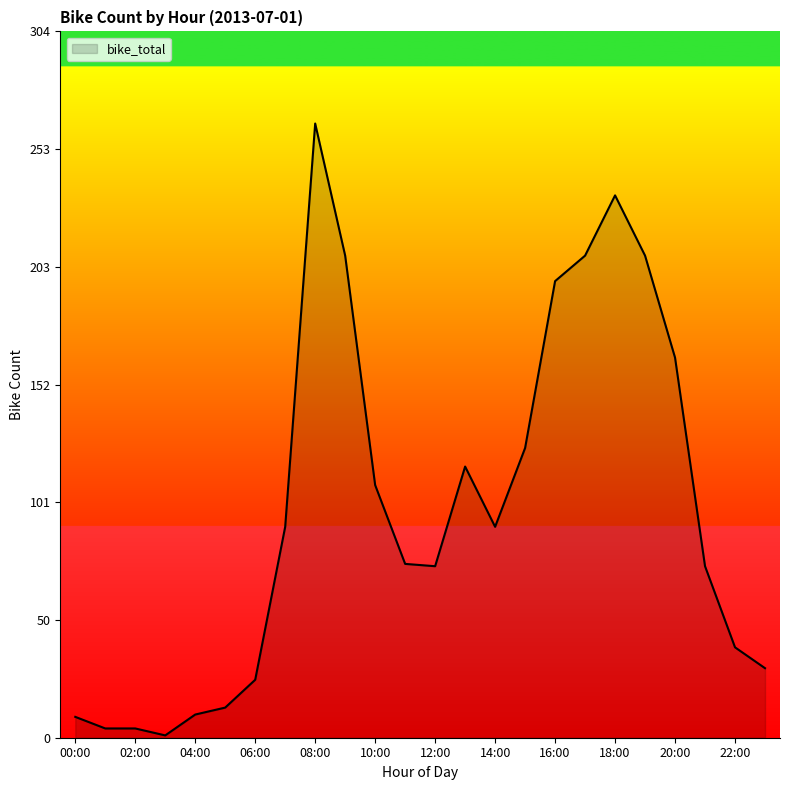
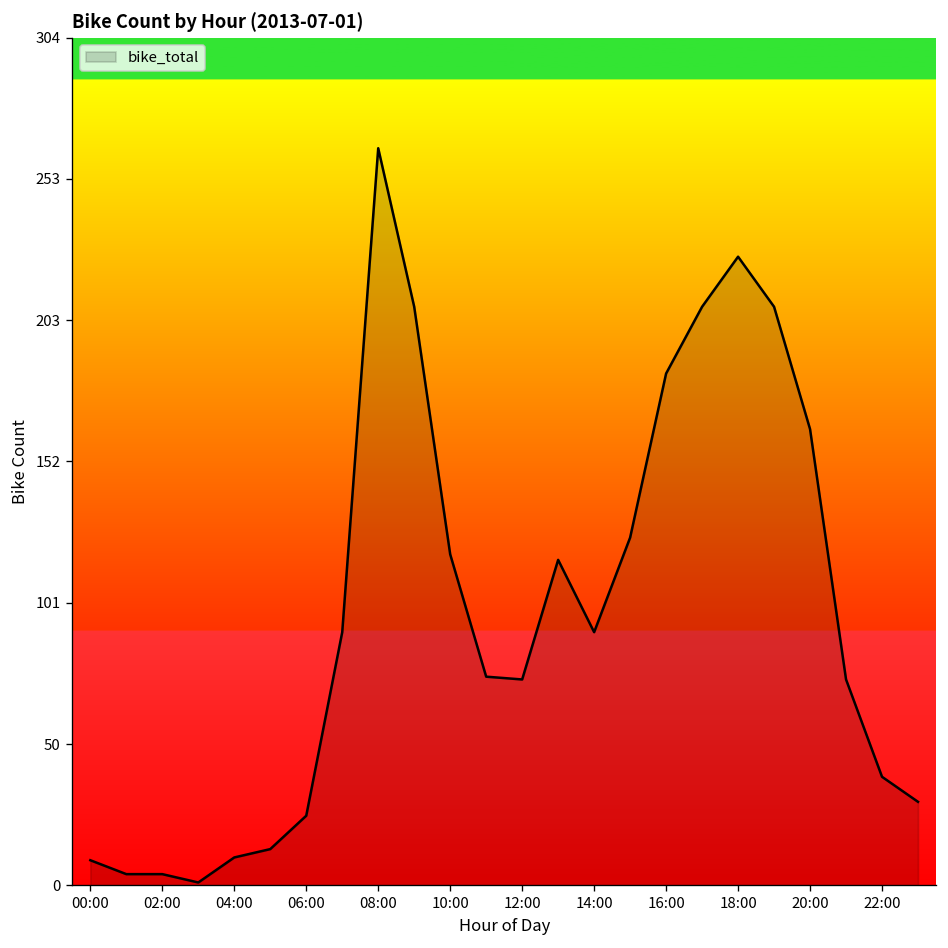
10:00: 109 -> 119
16:00: 197 -> 184
18:00: 234 -> 226
